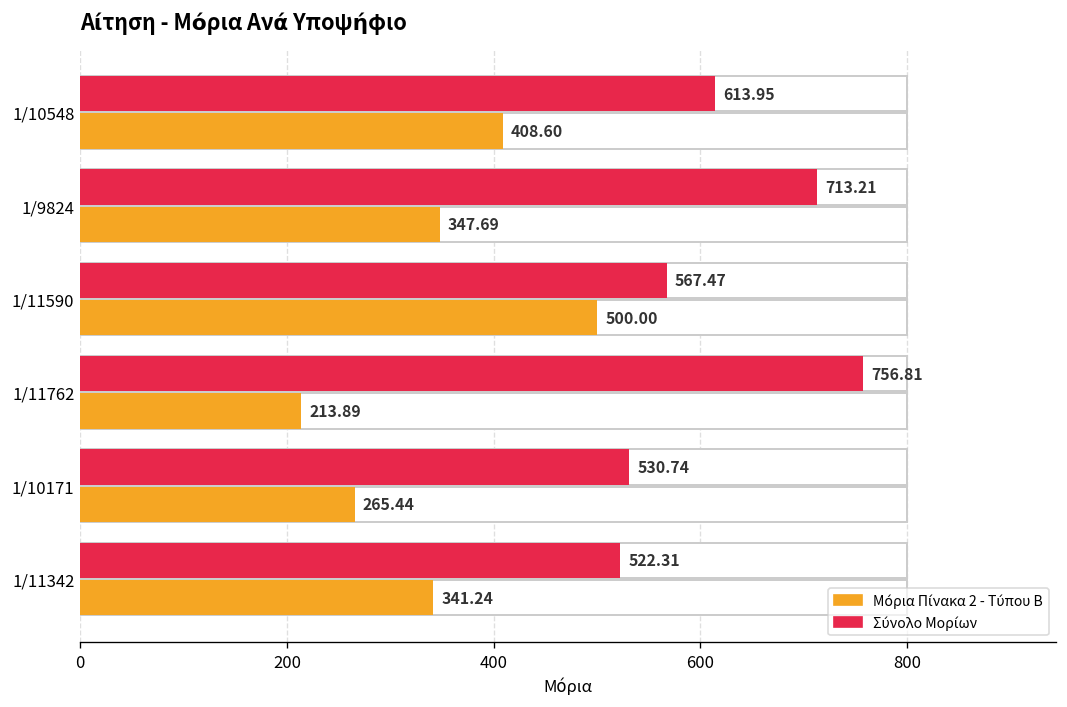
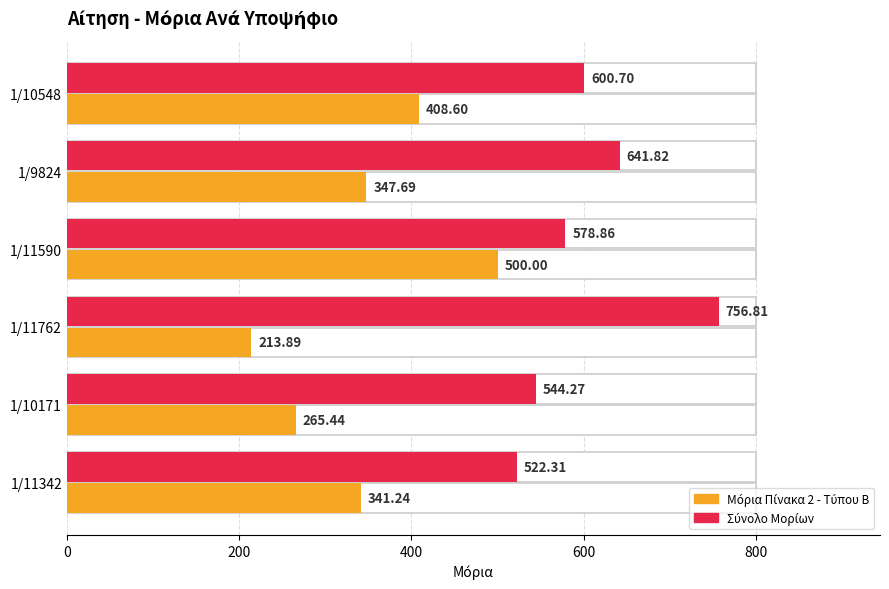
Σύνολο Μορίων, 1/10548: 613.95 -> 600.70
Σύνολο Μορίων, 1/9824: 713.21 -> 641.82
Σύνολο Μορίων, 1/11590: 567.47 -> 578.86
Σύνολο Μορίων, 1/10171: 530.74 -> 544.27
